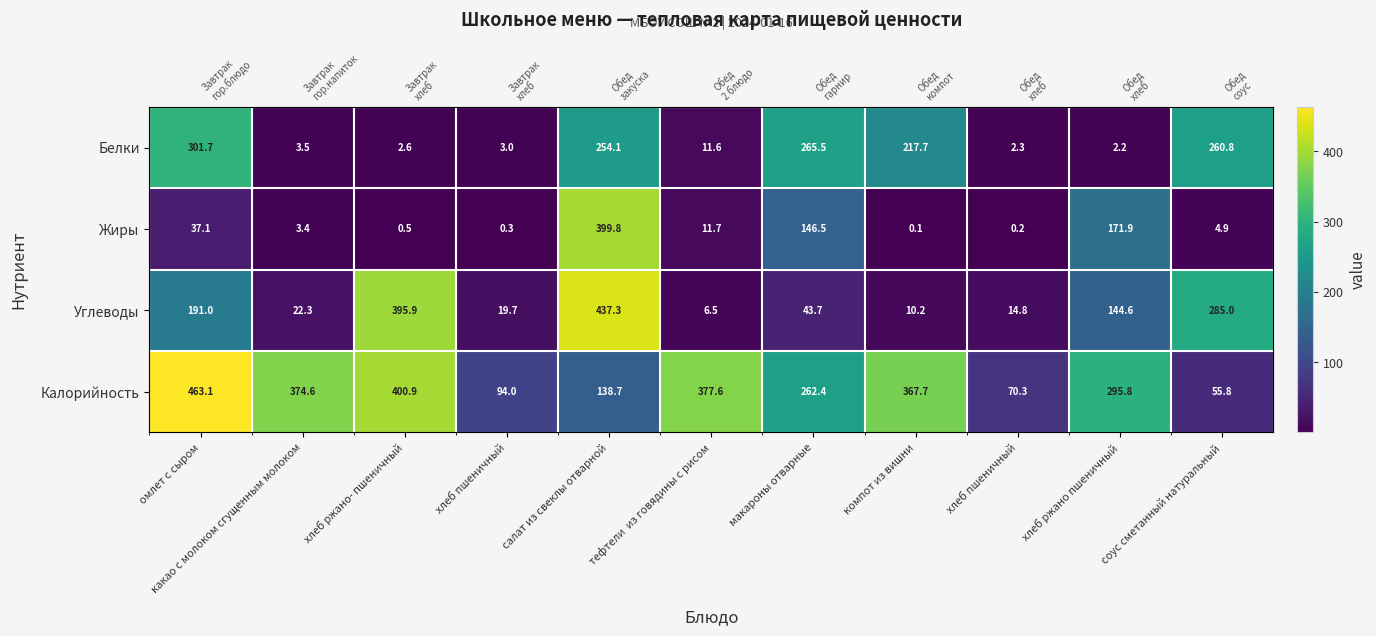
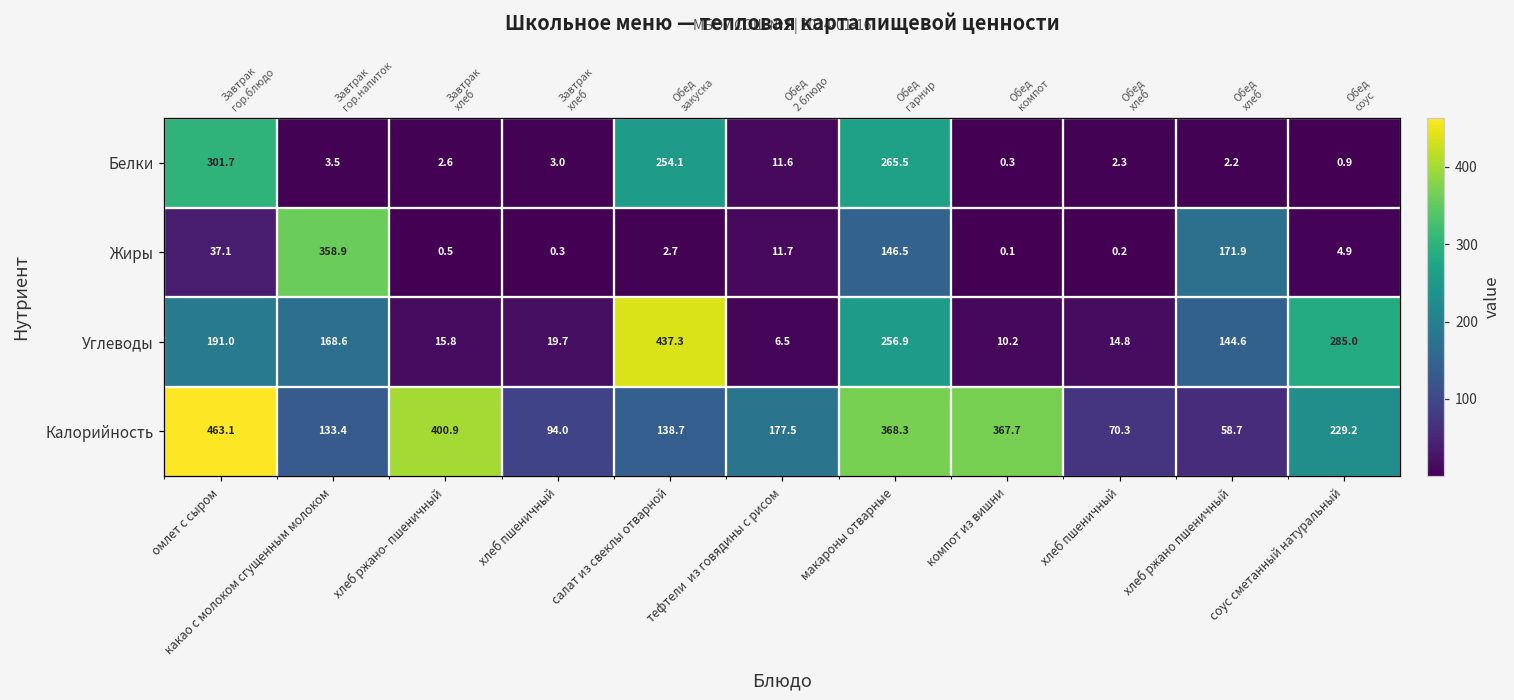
Белки, компот из вишни: 217.7 -> 0.3
Белки, соус сметанный натуральный: 260.8 -> 0.9
Жиры, какао с молоком сгущенным молоком: 3.4 -> 358.9
Жиры, салат из свеклы отварной: 399.8 -> 2.7
Углеводы, какао с молоком сгущенным молоком: 22.3 -> 168.6
Углеводы, хлеб ржано- пшеничный: 395.9 -> 15.8
Углеводы, макароны отварные: 43.7 -> 256.9
Калорийность, какао с молоком сгущенным молоком: 374.6 -> 133.4
Калорийность, тефтели из говядины с рисом: 377.6 -> 177.5
Калорийность, макароны отварные: 262.4 -> 368.3
Калорийность, хлеб ржано пшеничный: 295.8 -> 58.7
Калорийность, соус сметанный натуральный: 55.8 -> 229.2
